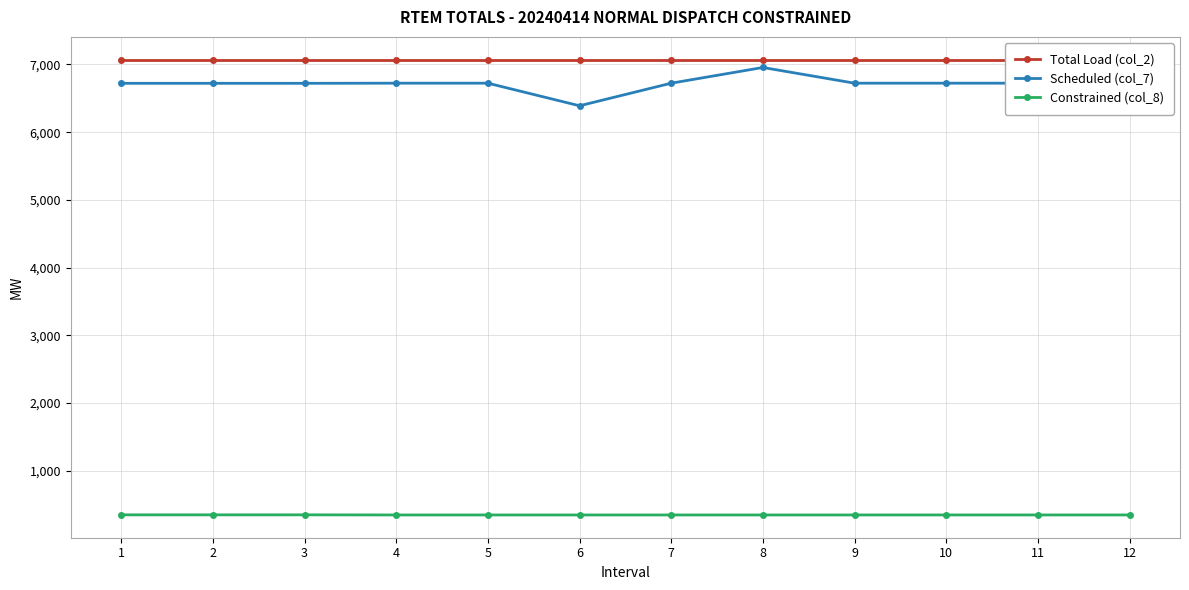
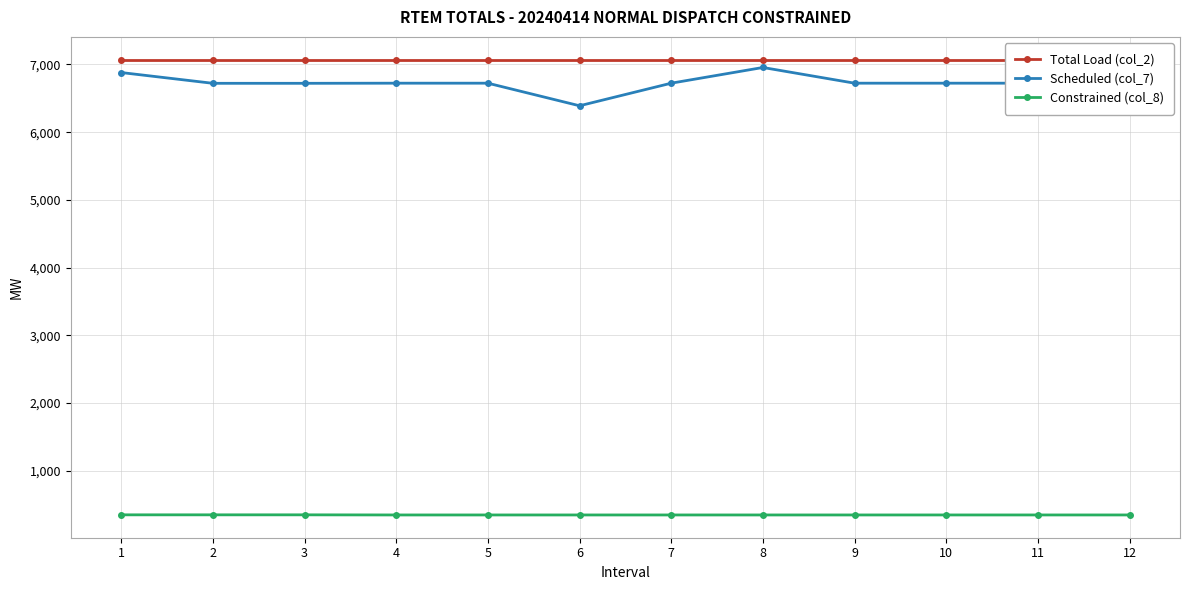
Scheduled (col_7), 1: 6,700 -> 6,900
